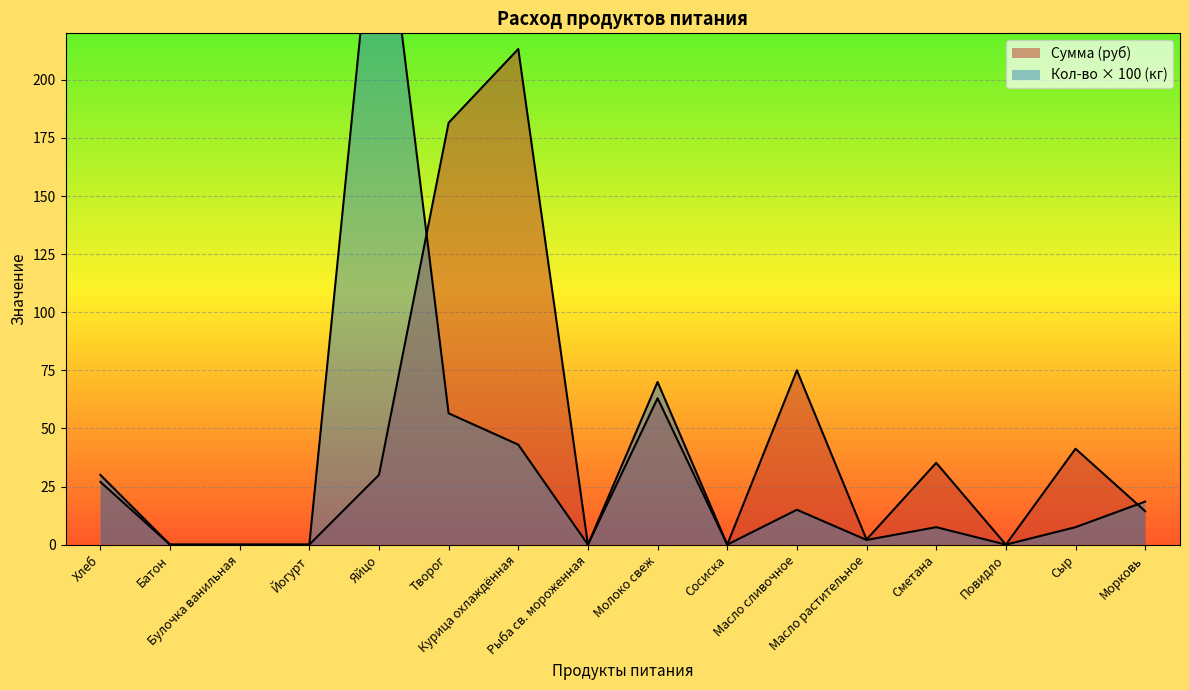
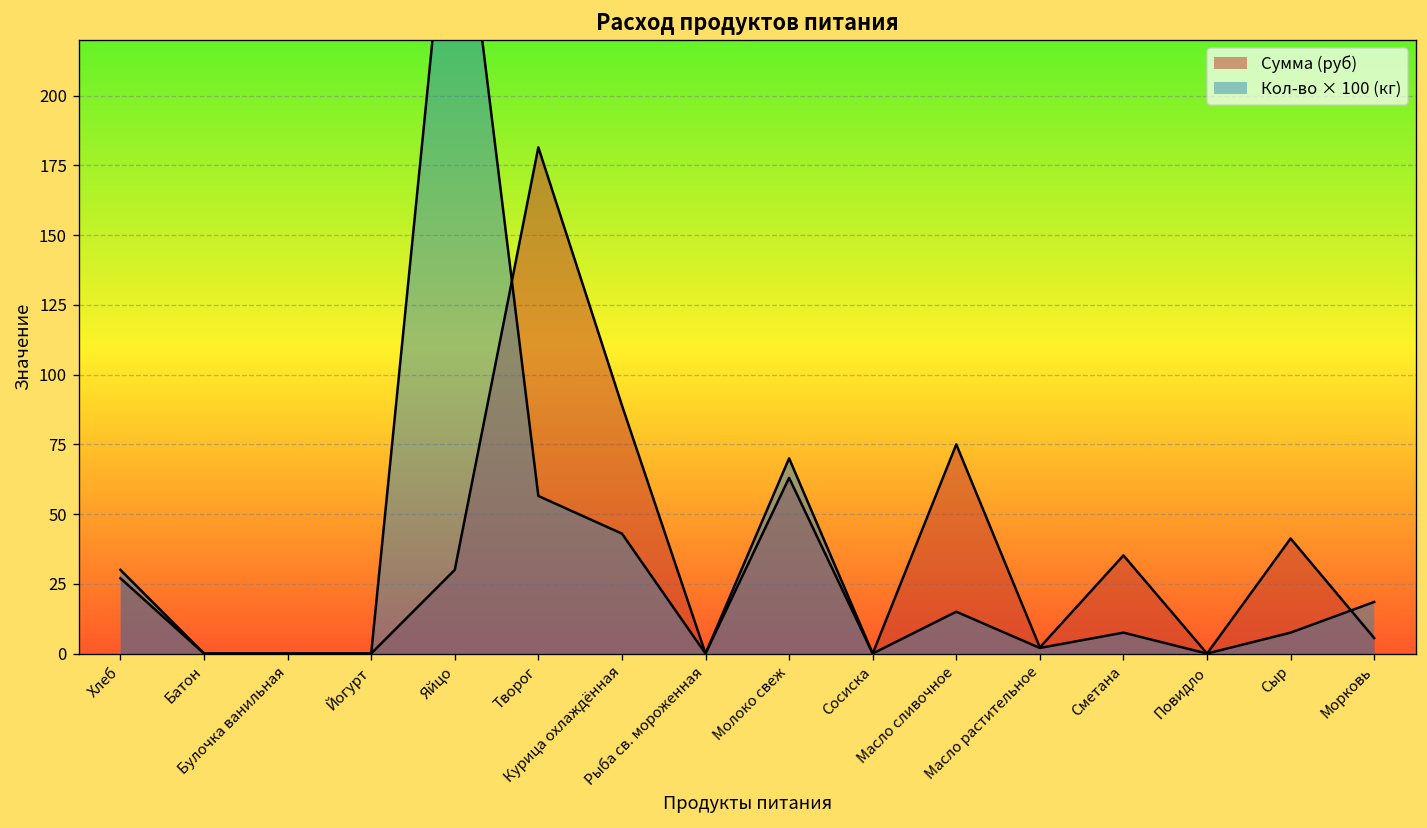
Сумма (руб), Курица охлаждённая: 213 -> 89
Сумма (руб), Морковь: 14 -> 6
